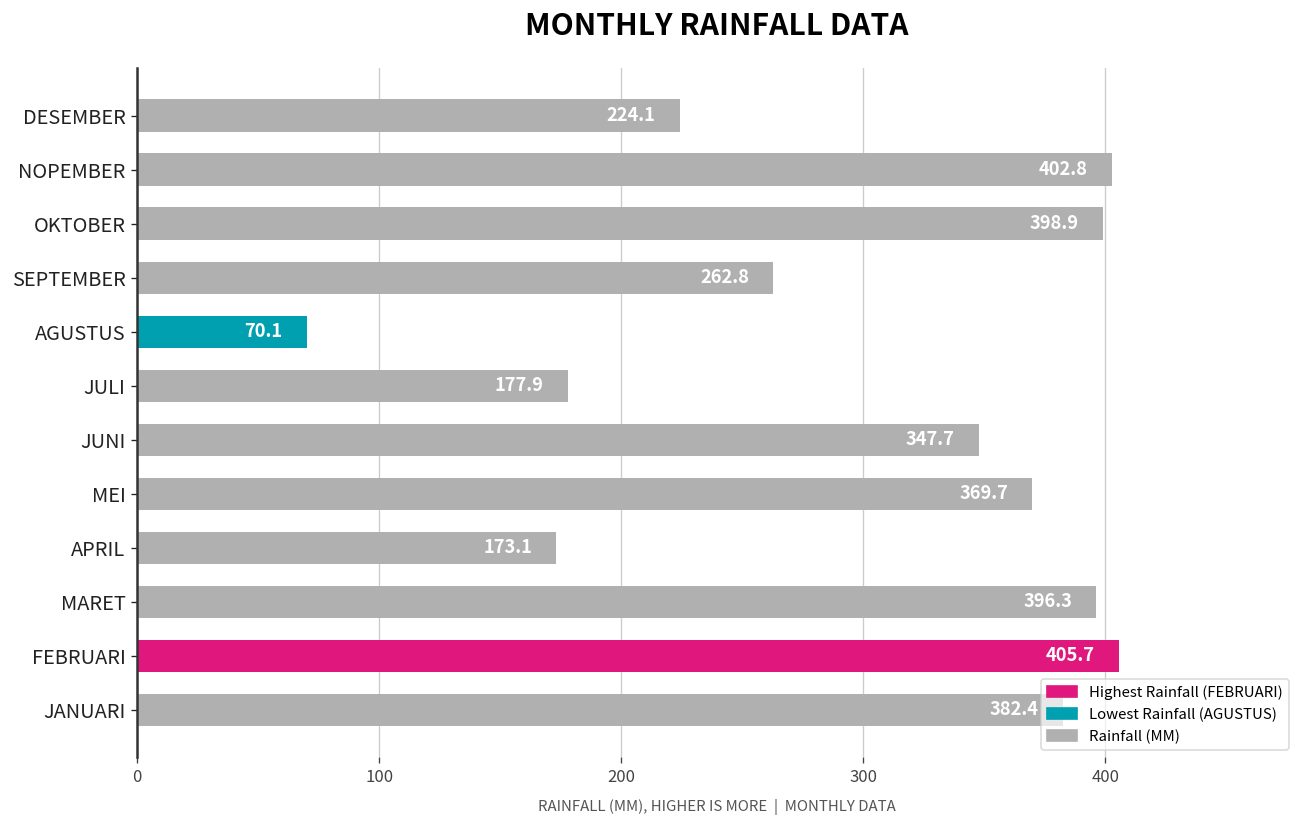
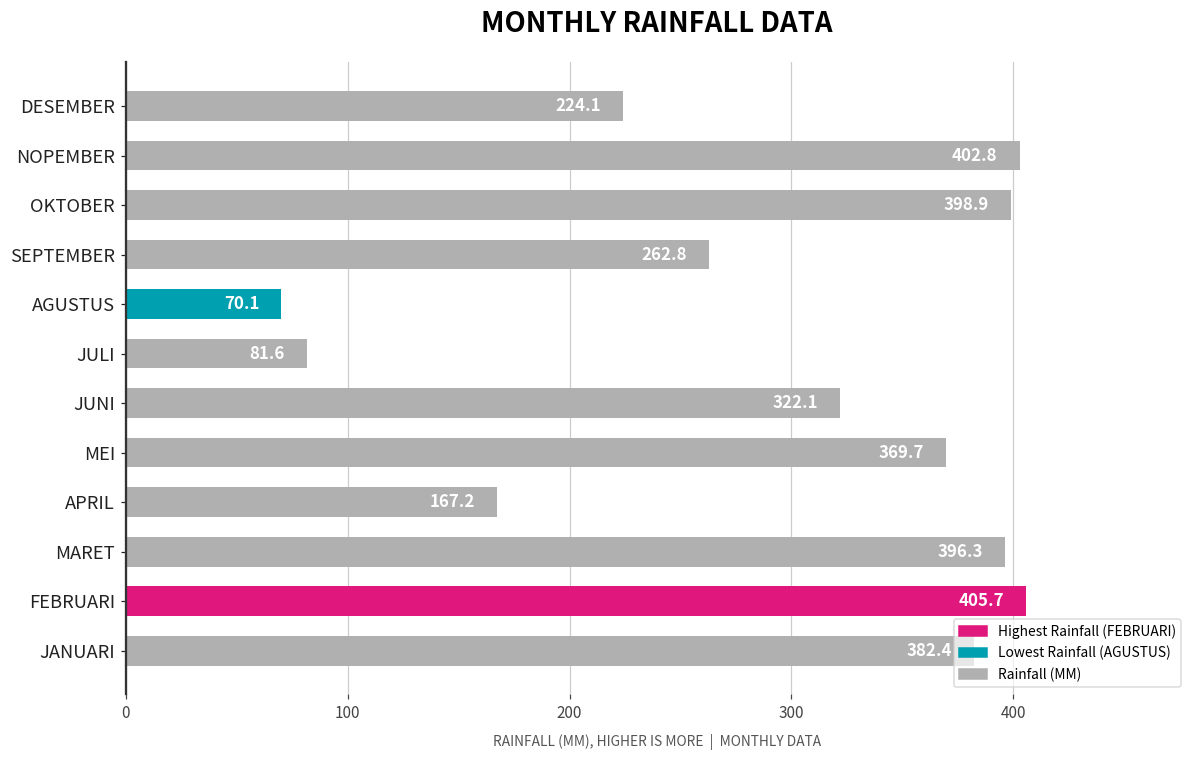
JULI: 177.9 -> 81.6
JUNI: 347.7 -> 322.1
APRIL: 173.1 -> 167.2
